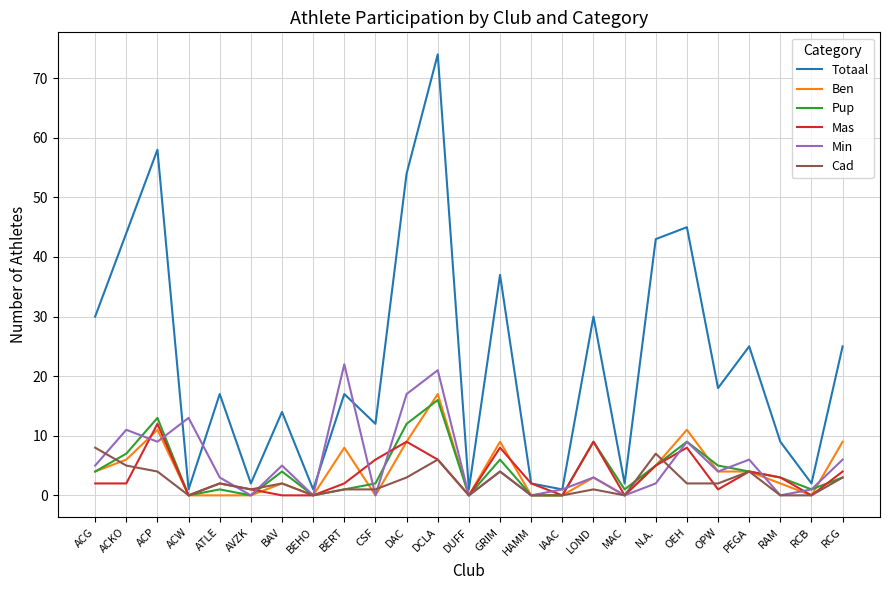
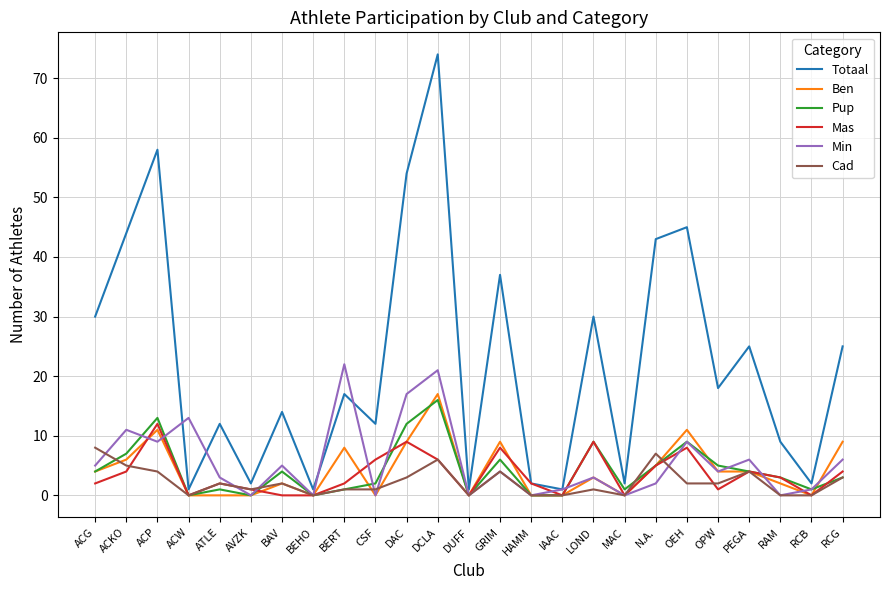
Mas, ACKO: 2 -> 4
Totaal, ATLE: 17 -> 12
